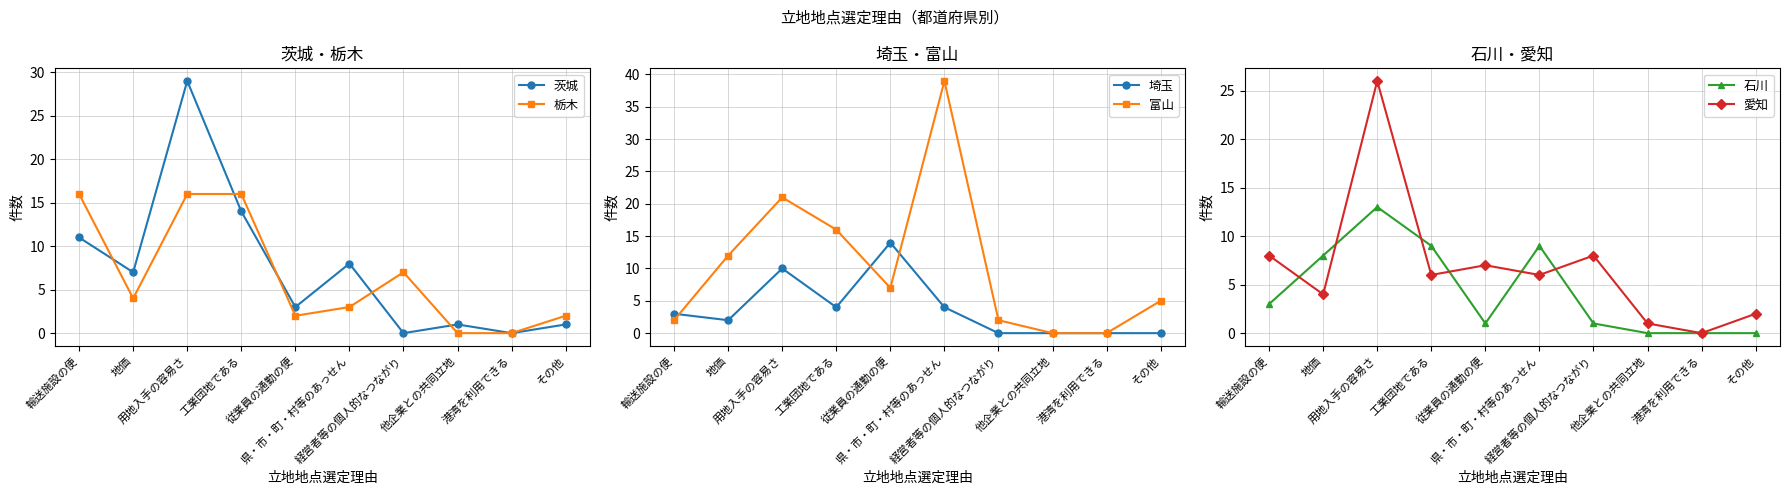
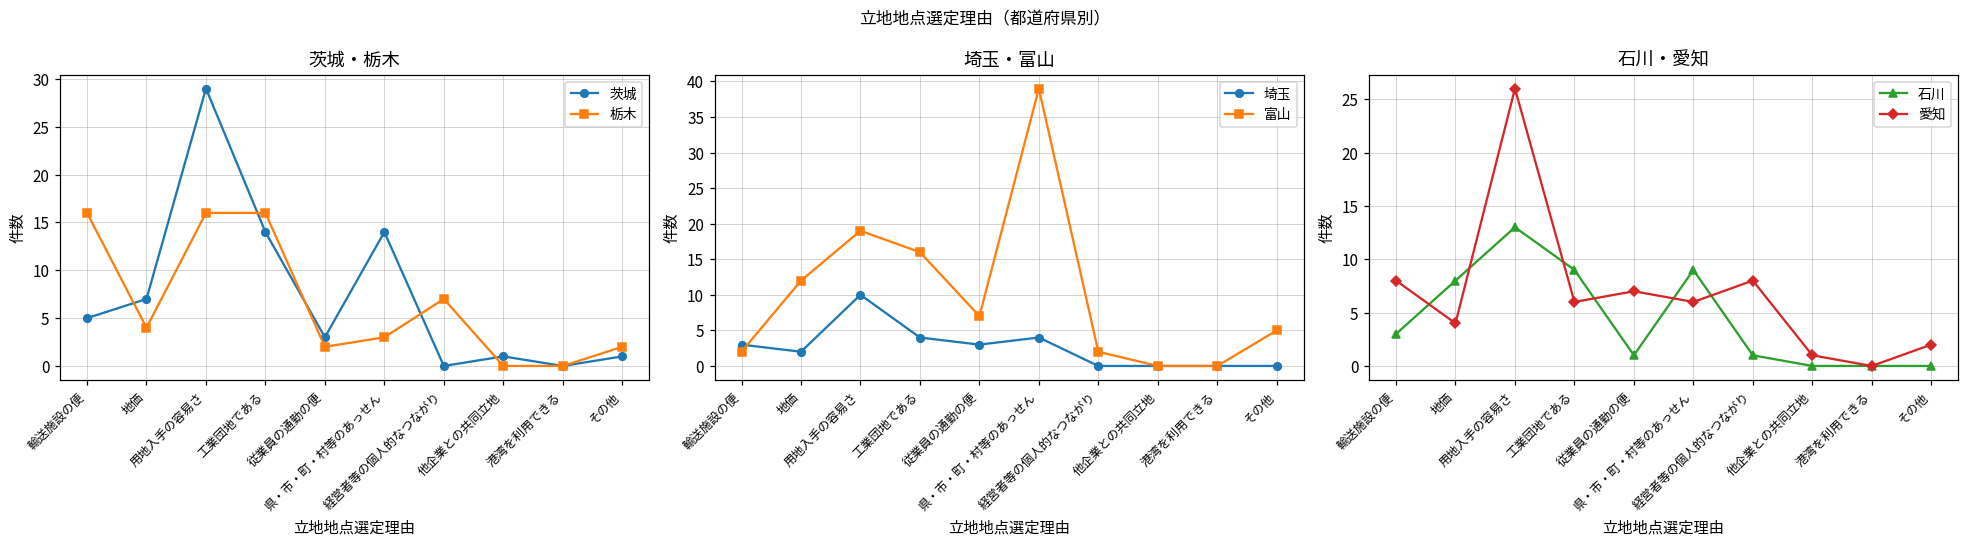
茨城・栃木, 茨城, 輸送施設の便: 11 -> 5
茨城・栃木, 茨城, 県・市・町・村等のあっせん: 8 -> 14
埼玉・富山, 富山, 用地入手の容易さ: 21 -> 19
埼玉・富山, 埼玉, 従業員の通勤の便: 14 -> 3
